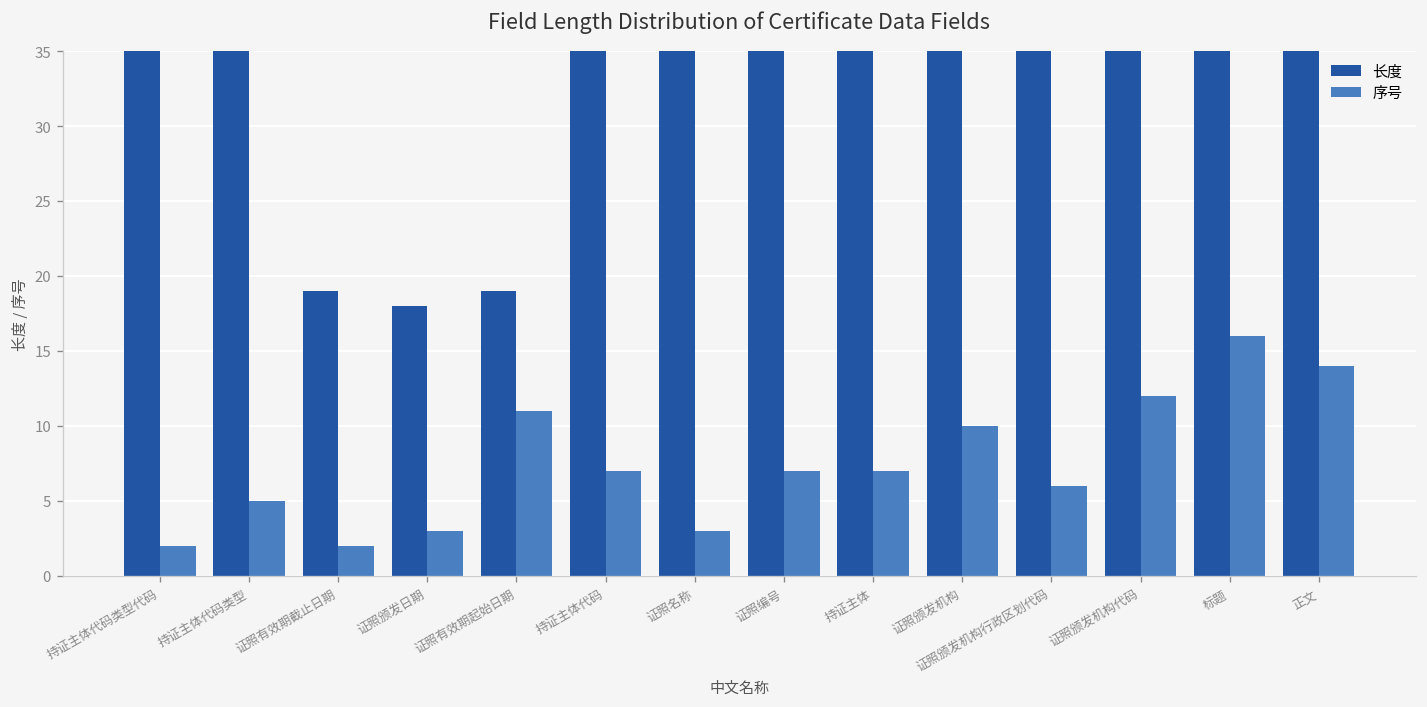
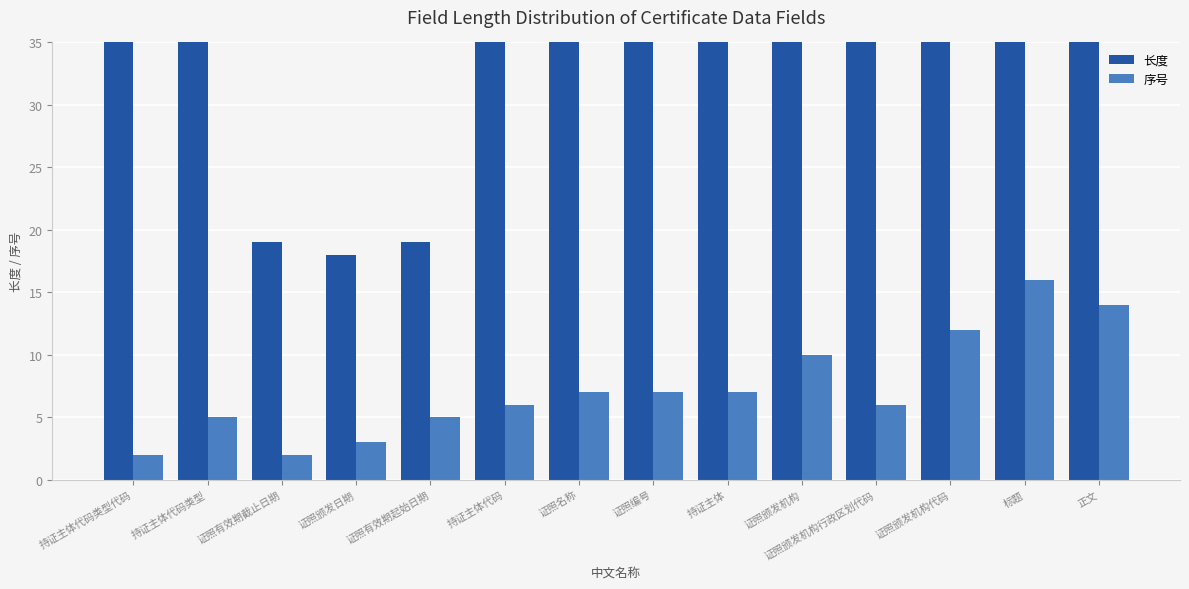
序号, 证照有效期起始日期: 11 -> 5
序号, 持证主体代码: 7 -> 6
序号, 证照名称: 3 -> 7
